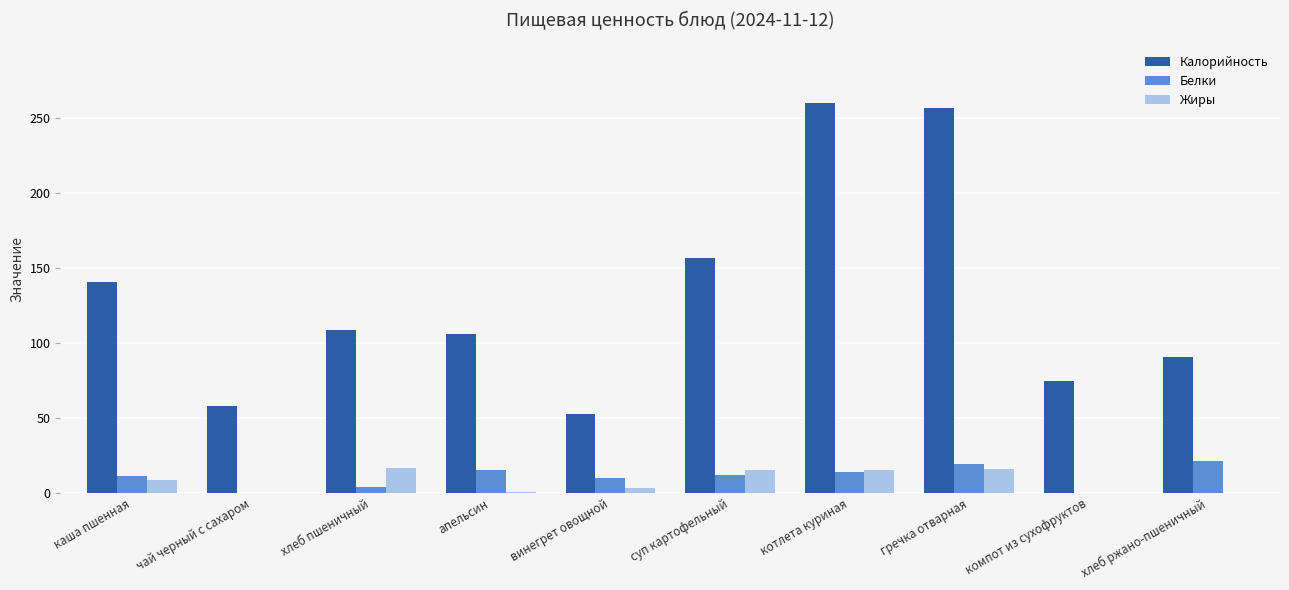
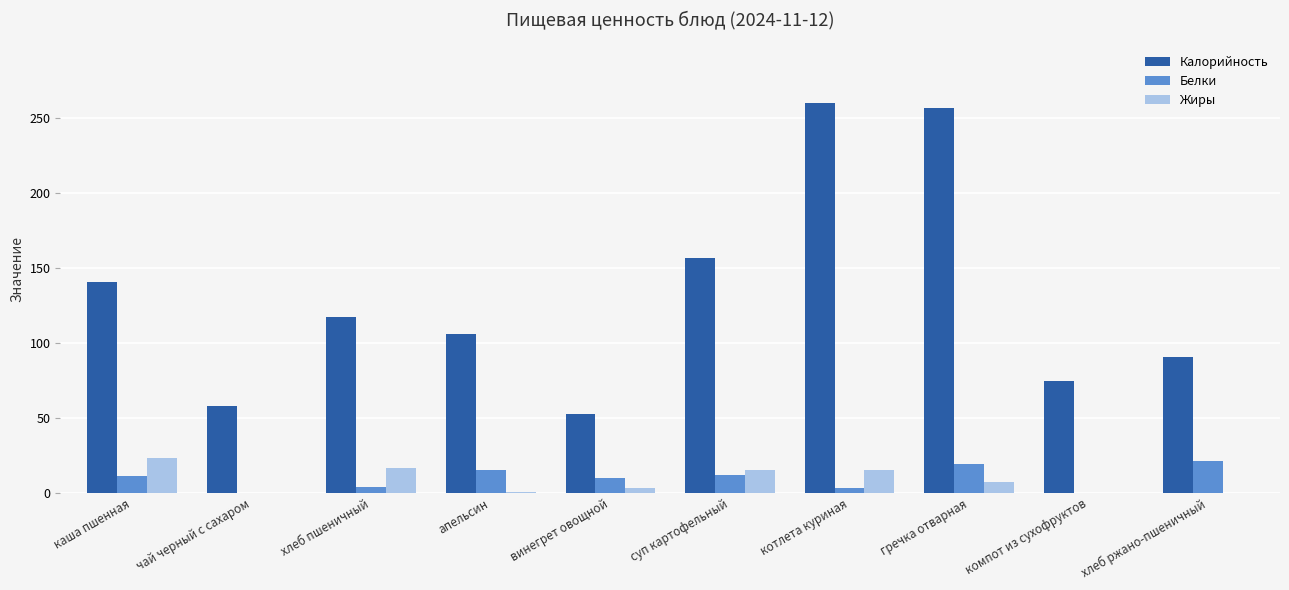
Жиры, каша пшенная: 8 -> 23
Калорийность, хлеб пшеничный: 108 -> 118
Белки, котлета куриная: 14 -> 3
Жиры, гречка отварная: 16 -> 7
